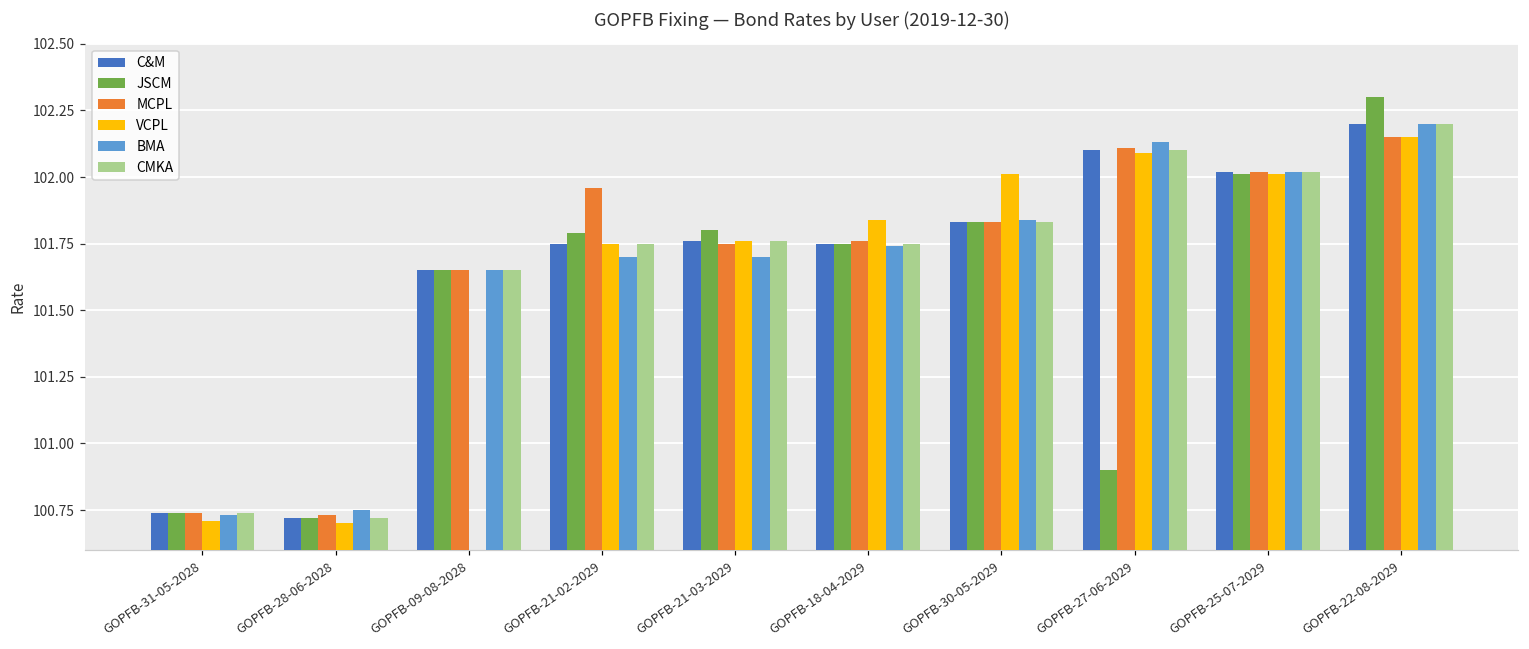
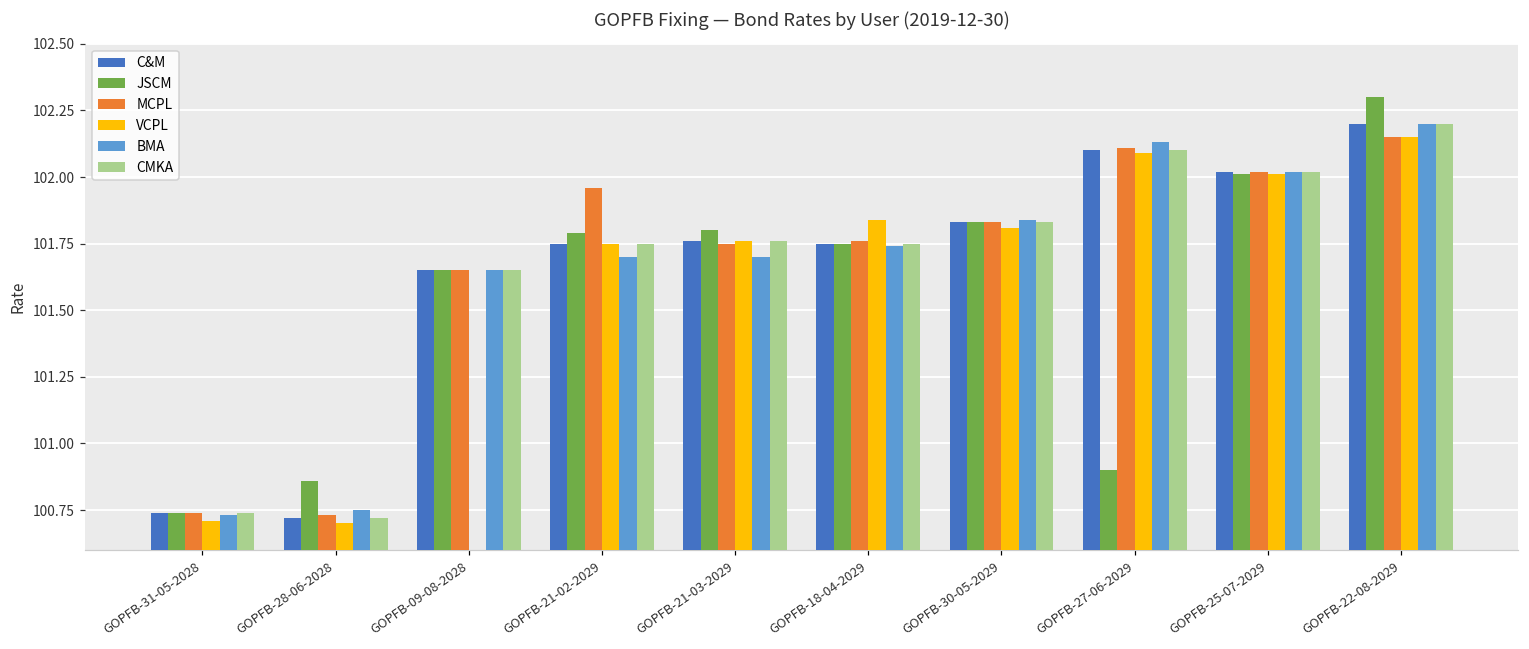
JSCM, GOPFB-28-06-2028: 100.72 -> 100.86
VCPL, GOPFB-30-05-2029: 102.01 -> 101.81
